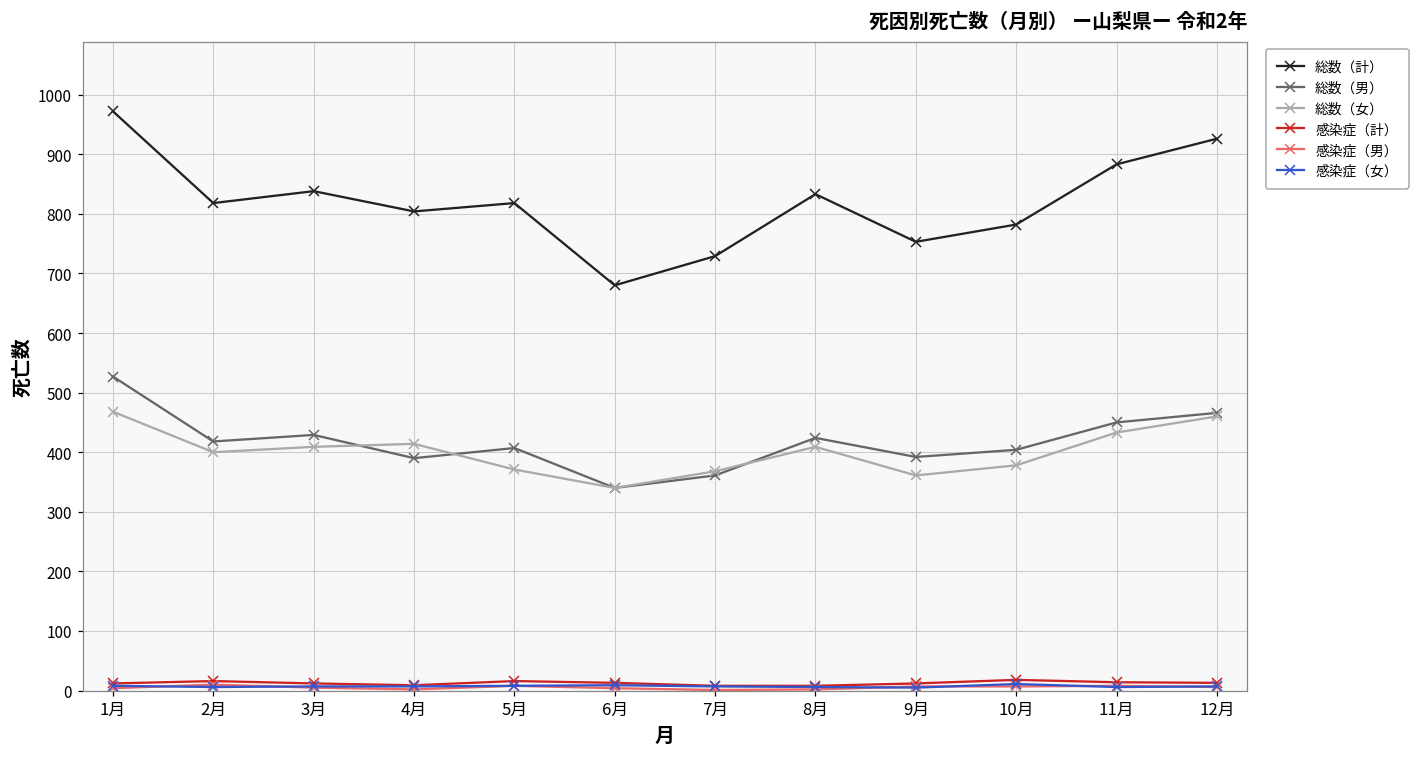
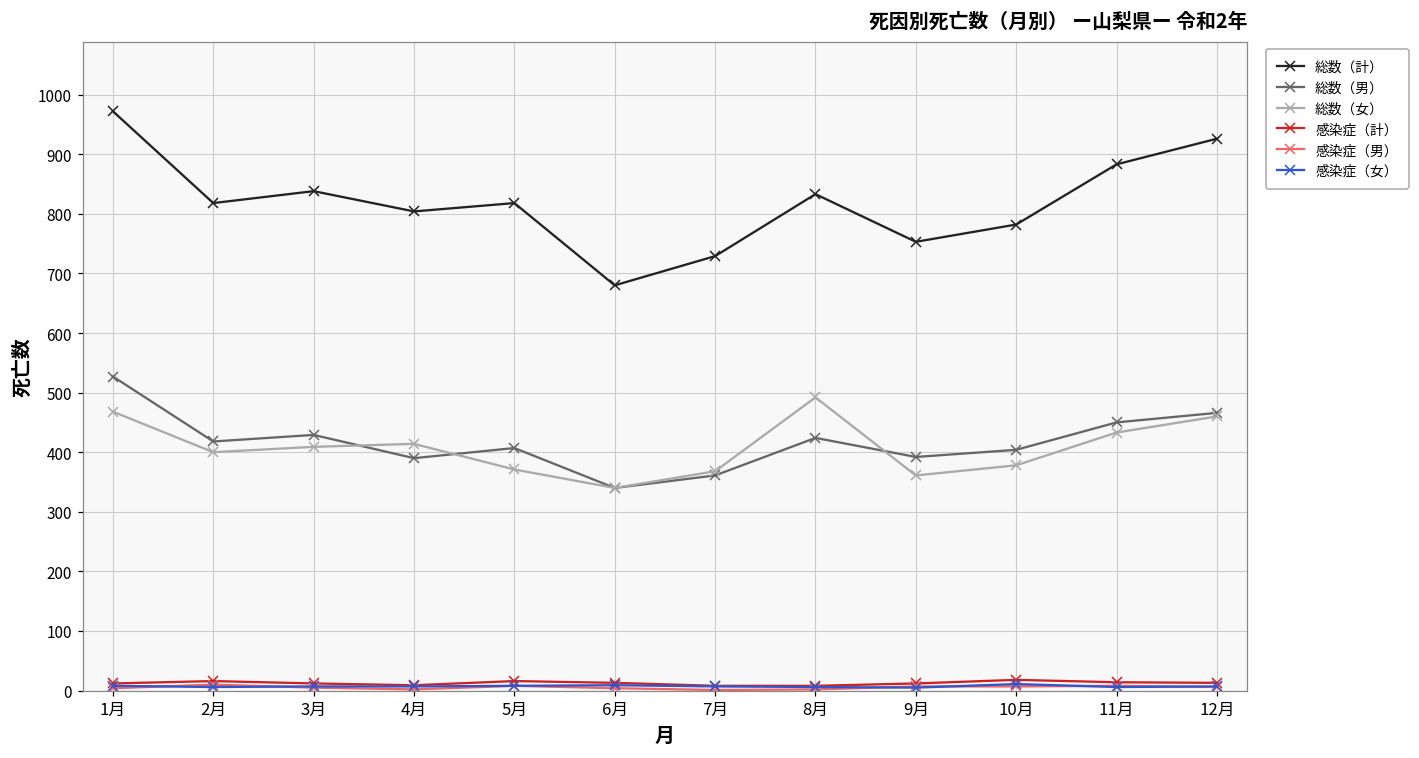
総数（女）, 8月: 410 -> 490
